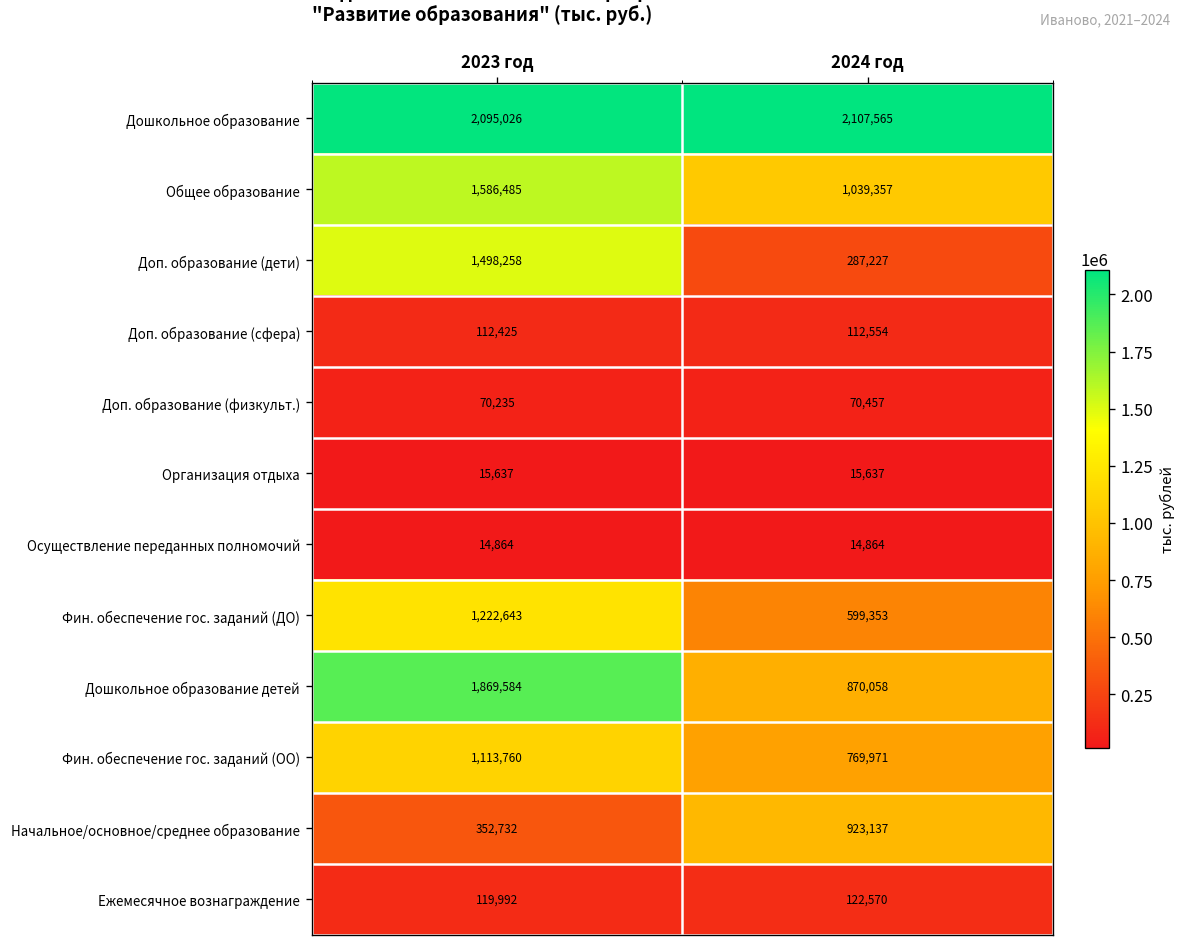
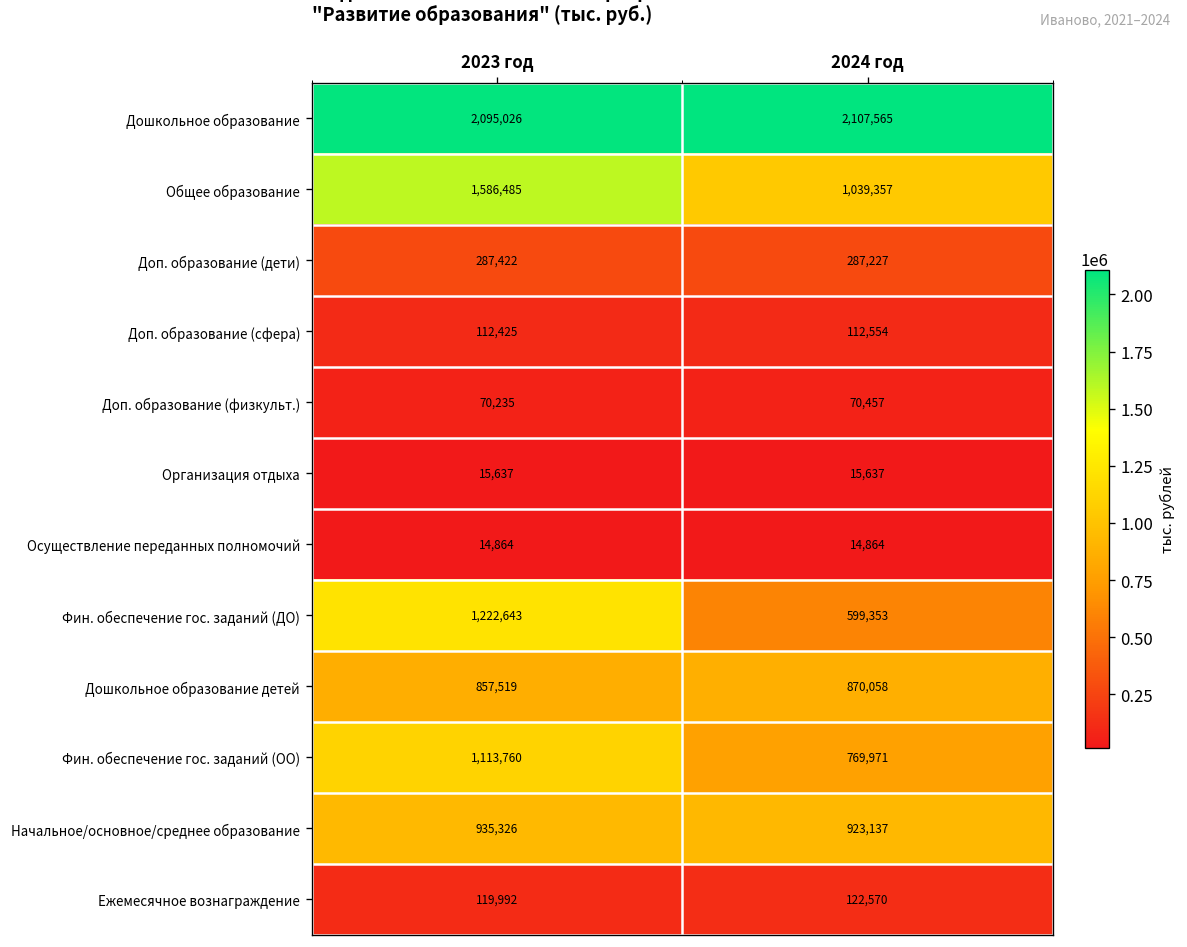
Доп. образование (дети), 2023 год: 1,498,258 -> 287,422
Дошкольное образование детей, 2023 год: 1,869,584 -> 857,519
Начальное/основное/среднее образование, 2023 год: 352,732 -> 935,326
